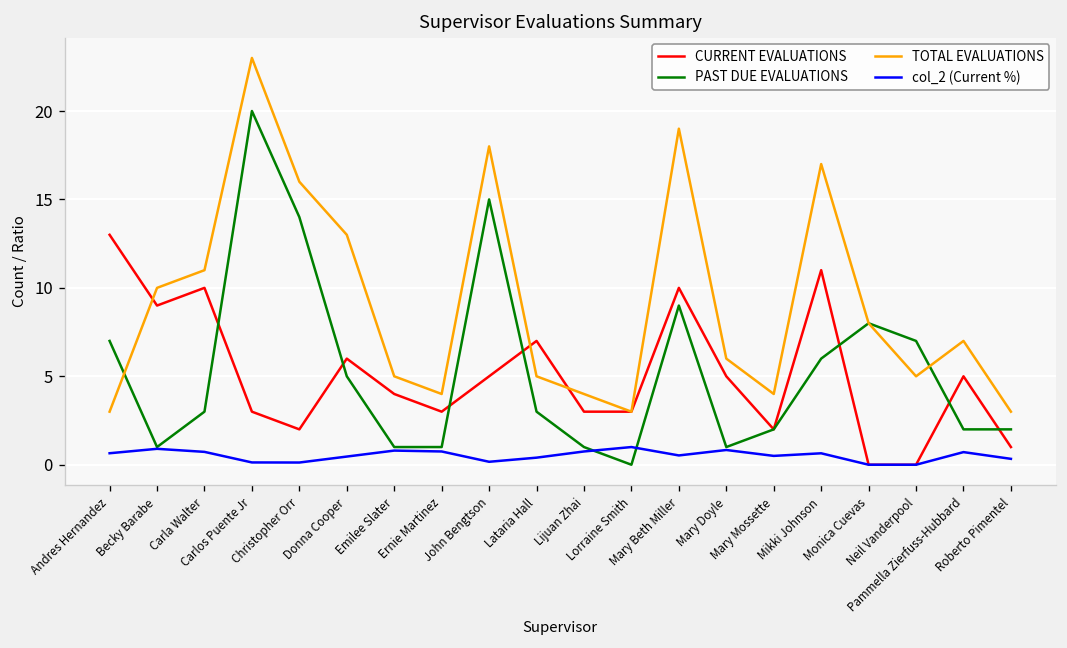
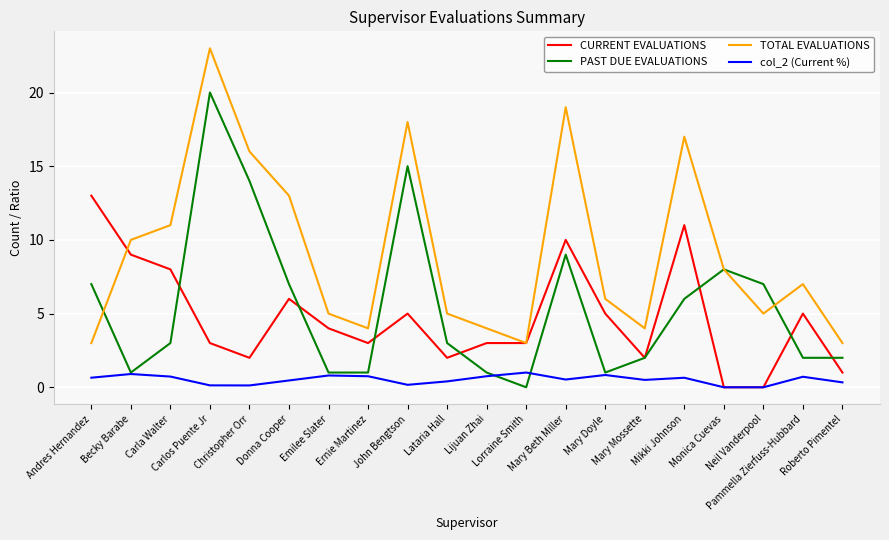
CURRENT EVALUATIONS, Carla Walter: 10 -> 8
PAST DUE EVALUATIONS, Donna Cooper: 5 -> 7
CURRENT EVALUATIONS, Lataria Hall: 7 -> 2
